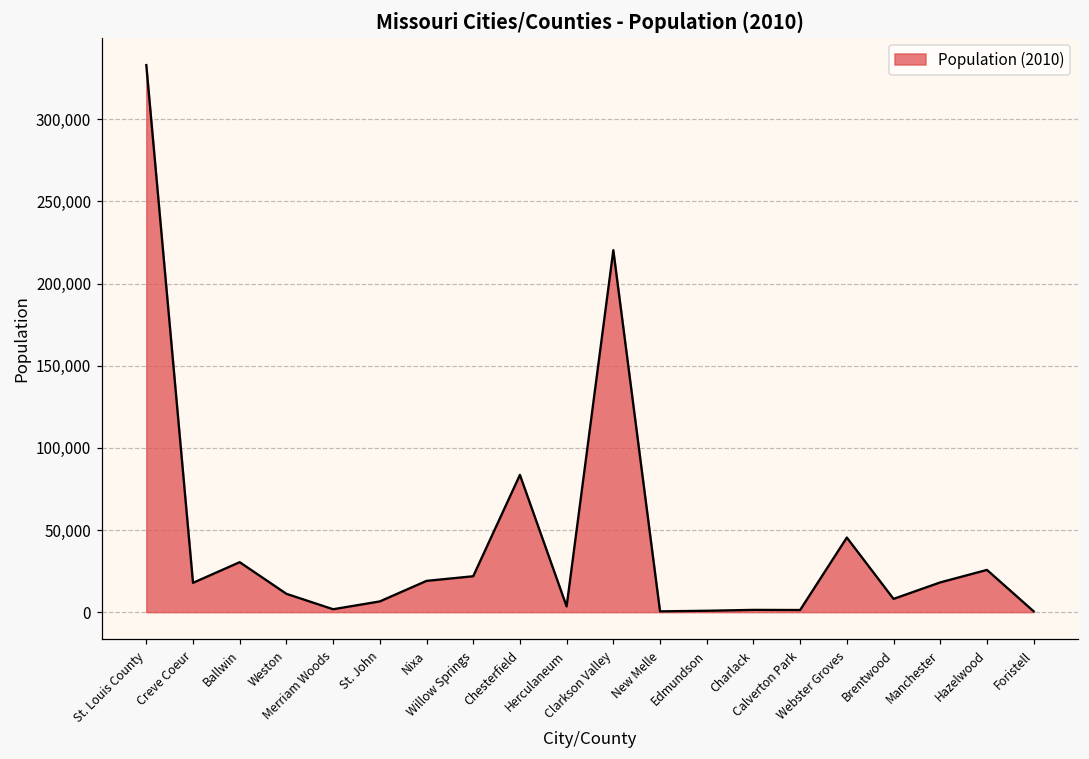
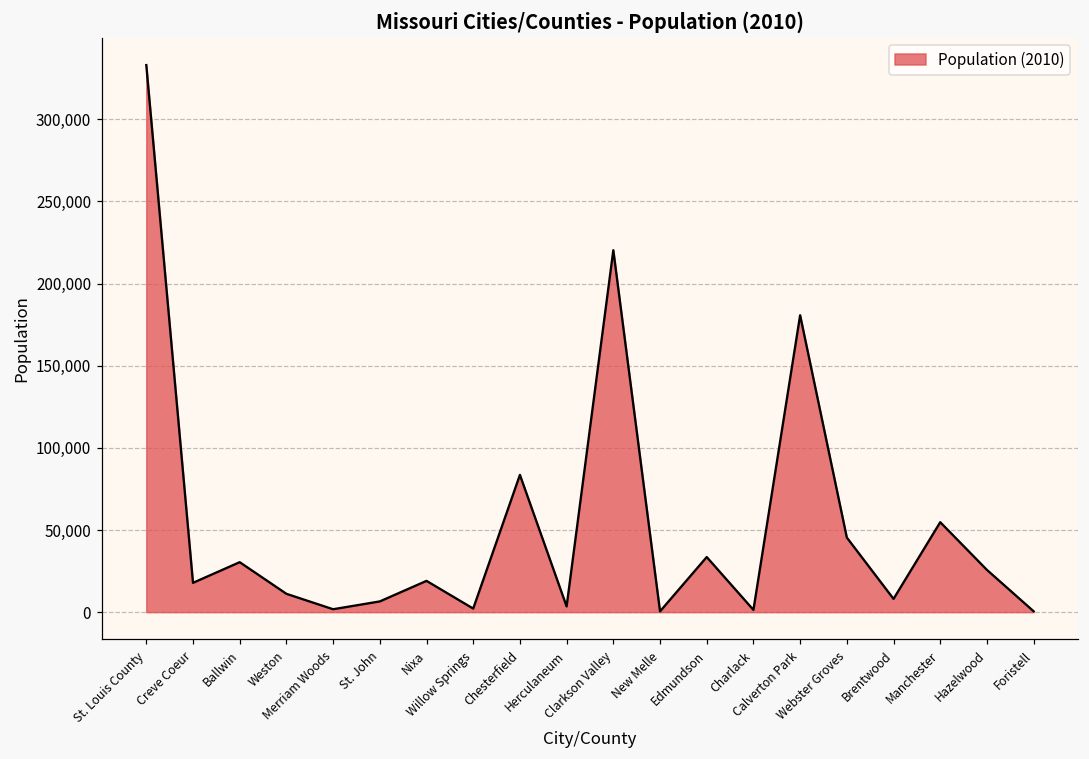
Willow Springs: 22,000 -> 2,000
Edmundson: 1,000 -> 34,000
Calverton Park: 1,000 -> 181,000
Manchester: 18,000 -> 55,000
